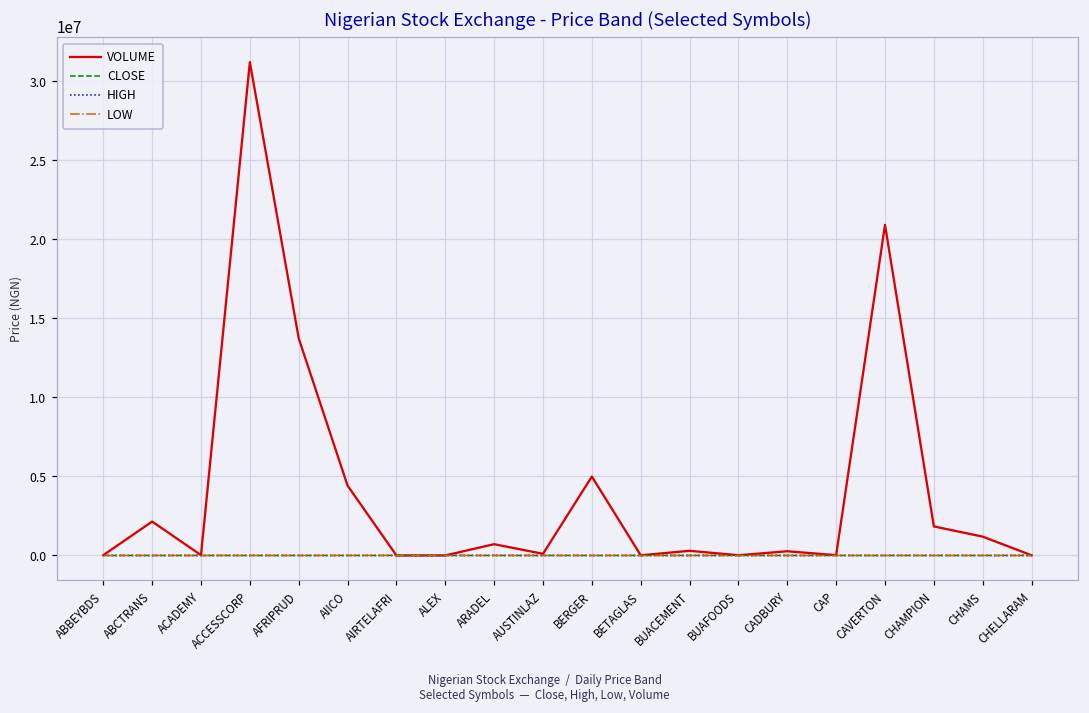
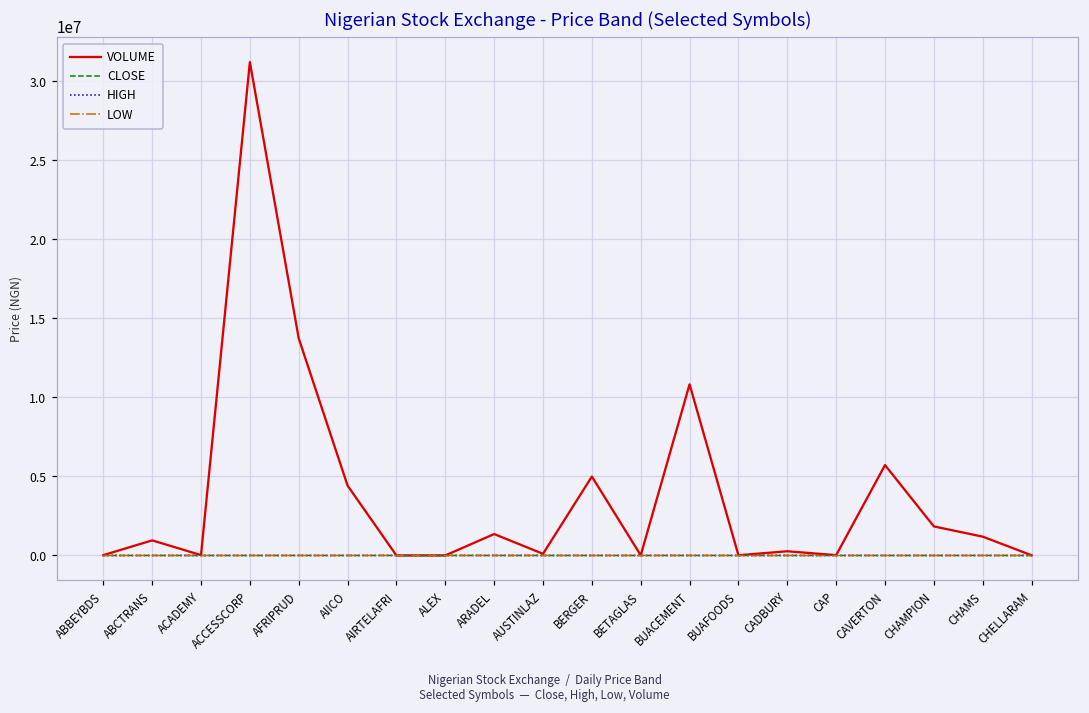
VOLUME, ABCTRANS: 2100000 -> 1000000
VOLUME, ARADEL: 700000 -> 1400000
VOLUME, BUACEMENT: 300000 -> 10800000
VOLUME, CAVERTON: 20900000 -> 5700000
